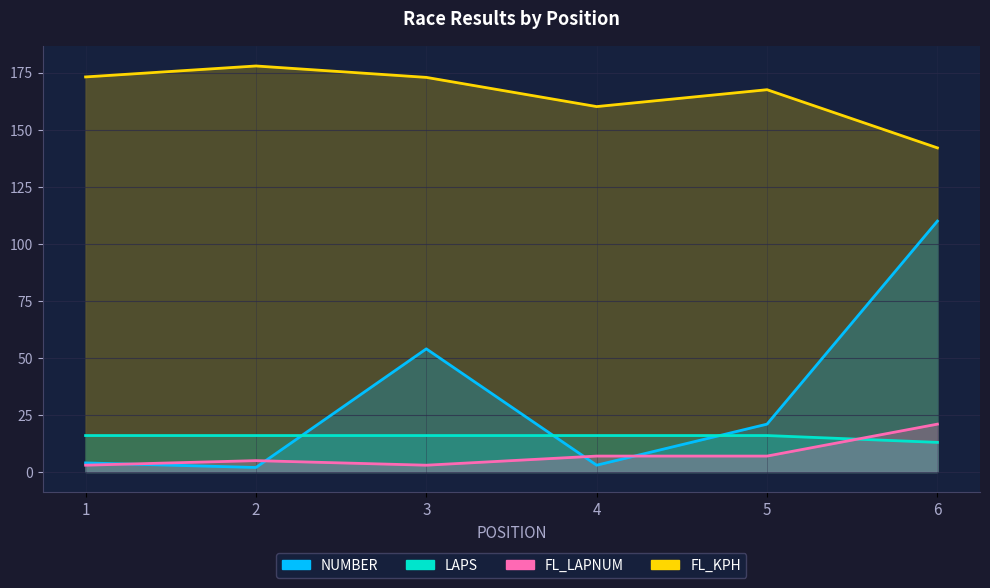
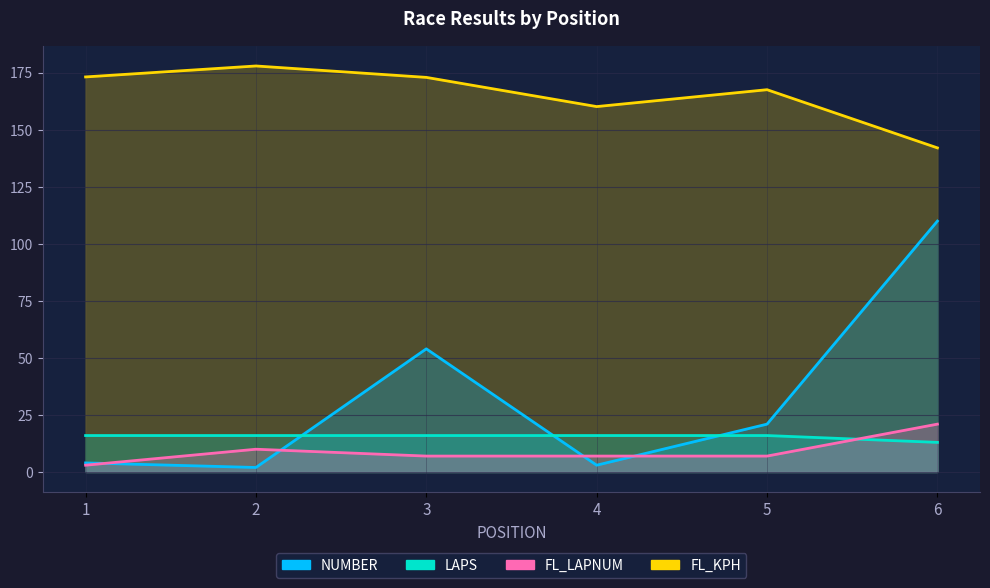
FL_LAPNUM, 2: 5 -> 10
FL_LAPNUM, 3: 3 -> 7
